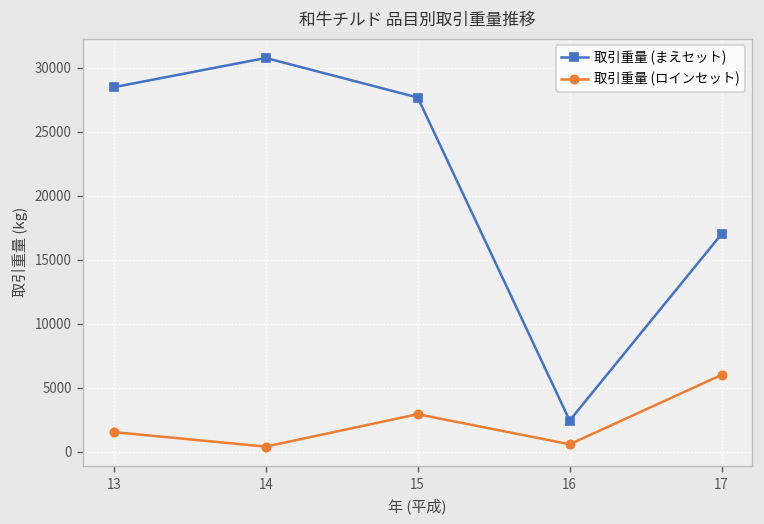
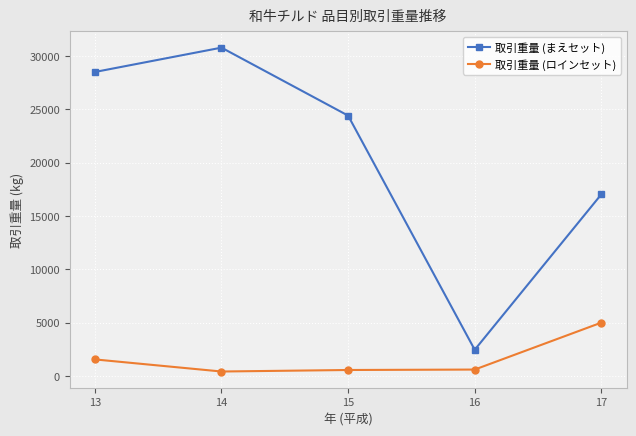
取引重量 (まえセット), 15: 27700 -> 24400
取引重量 (ロインセット), 15: 2900 -> 600
取引重量 (ロインセット), 17: 6000 -> 5000
